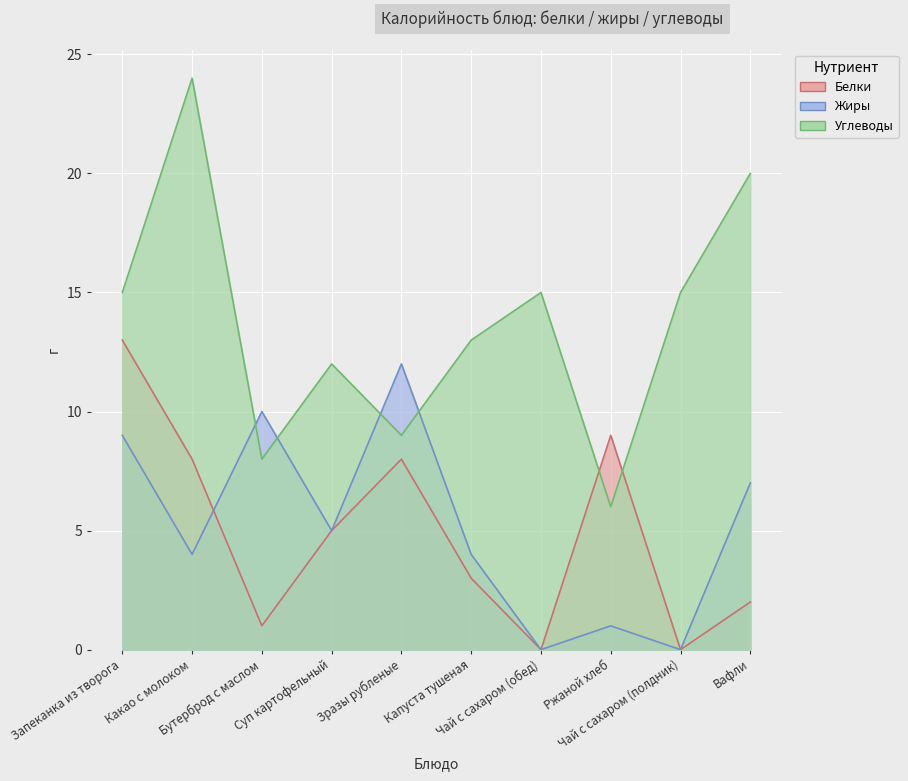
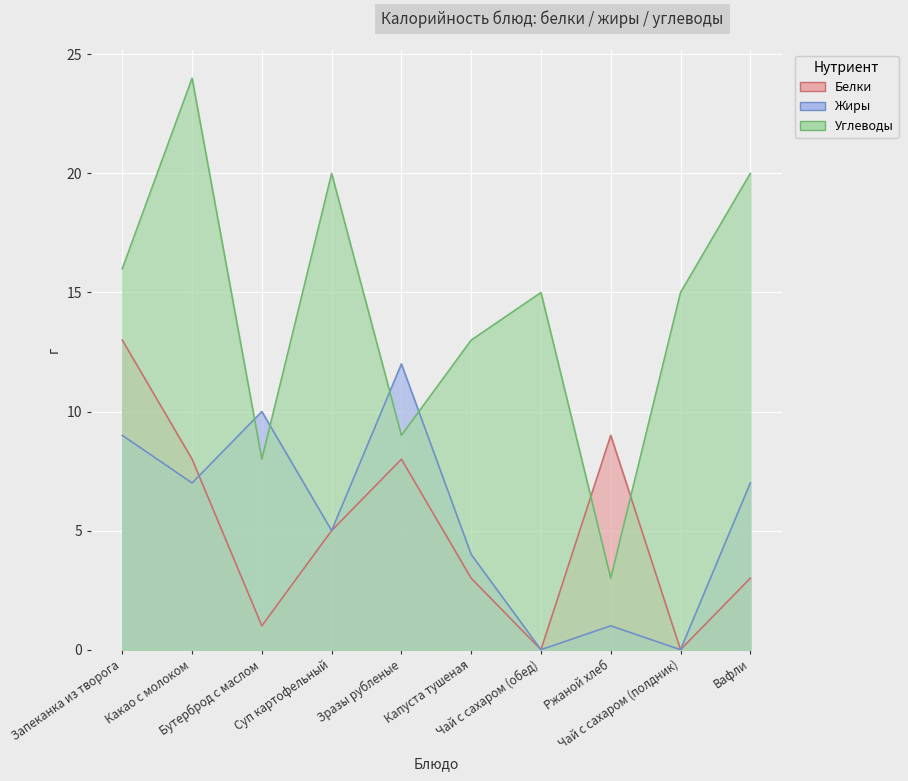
Углеводы, Запеканка из творога: 15 -> 16
Жиры, Какао с молоком: 4 -> 7
Углеводы, Суп картофельный: 12 -> 20
Углеводы, Ржаной хлеб: 6 -> 3
Белки, Вафли: 2 -> 3
